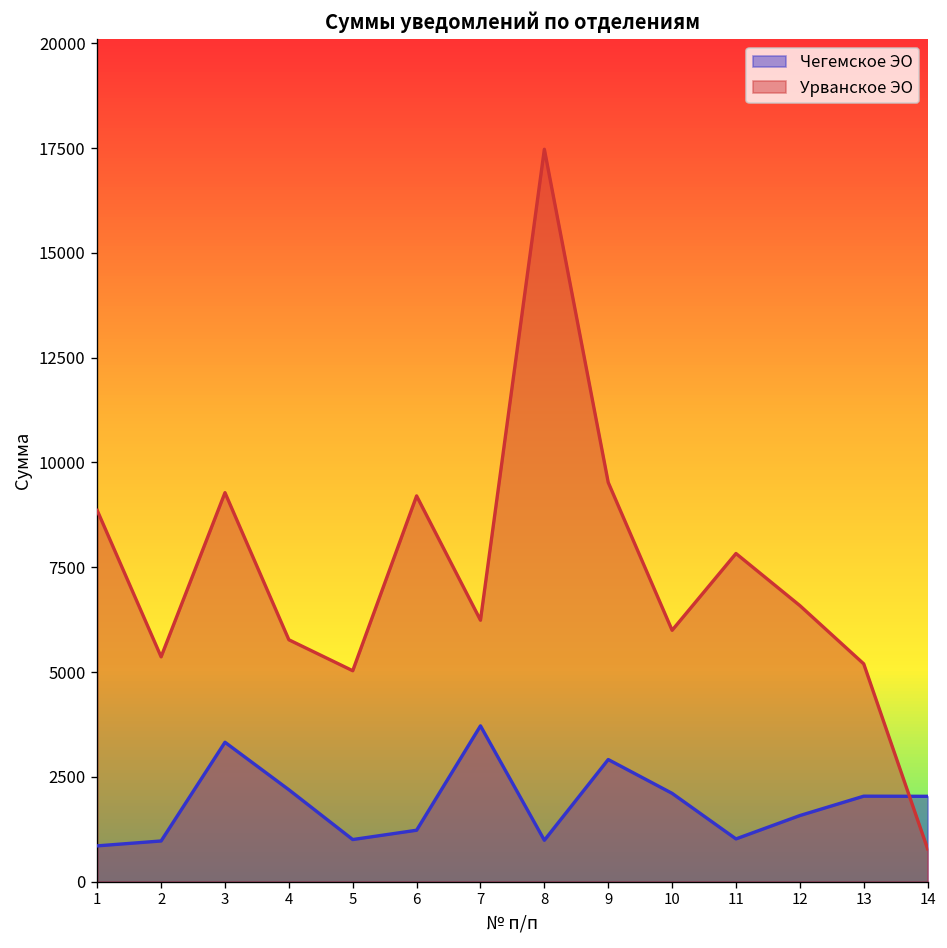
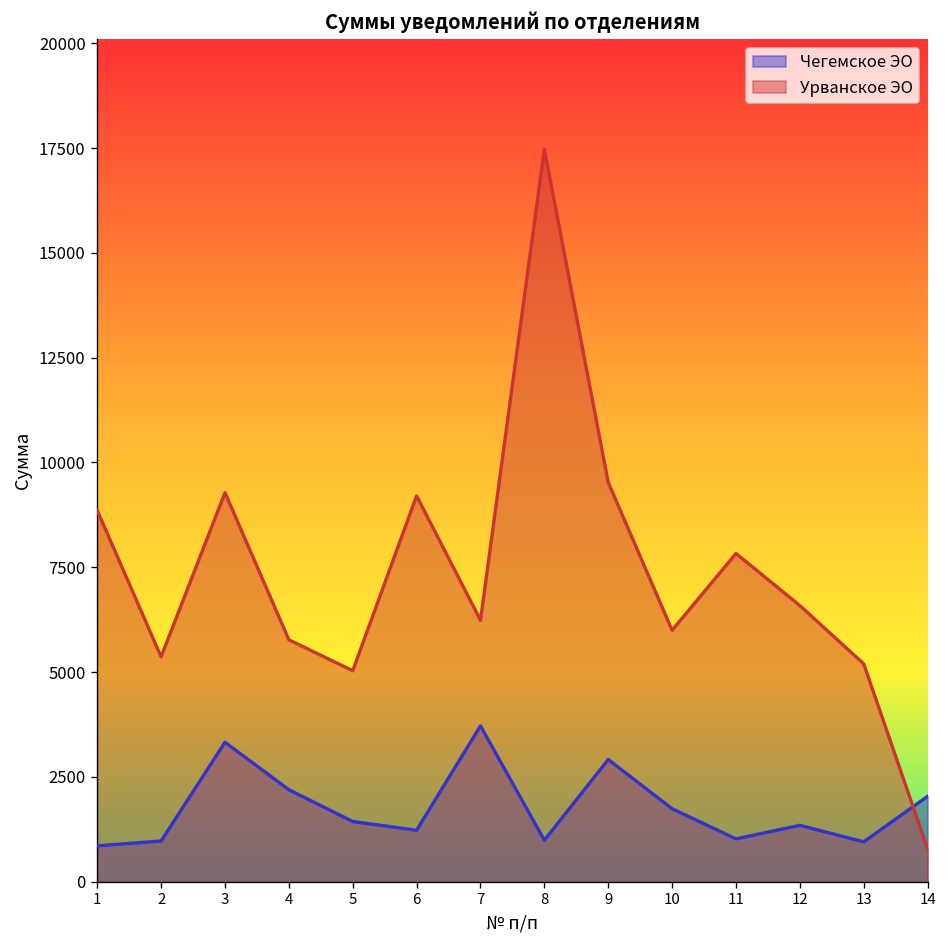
Чегемское ЭО, 5: 1000 -> 1400
Чегемское ЭО, 10: 2100 -> 1700
Чегемское ЭО, 12: 1600 -> 1300
Чегемское ЭО, 13: 2000 -> 900
